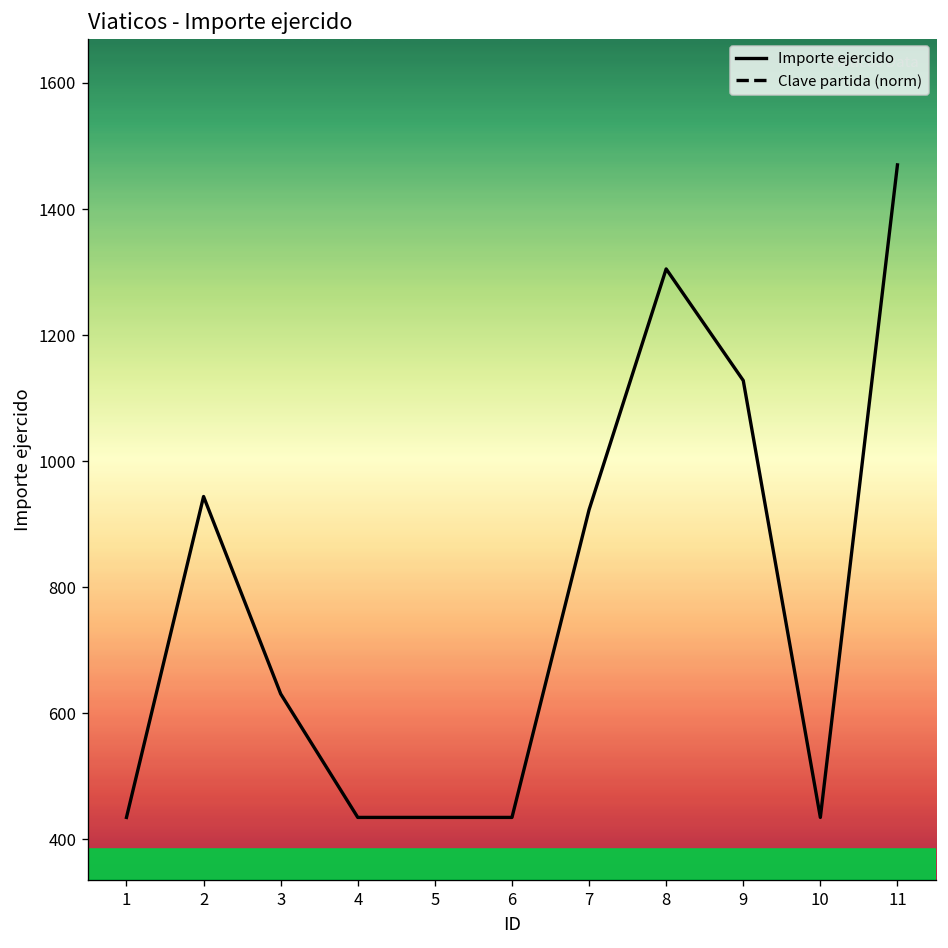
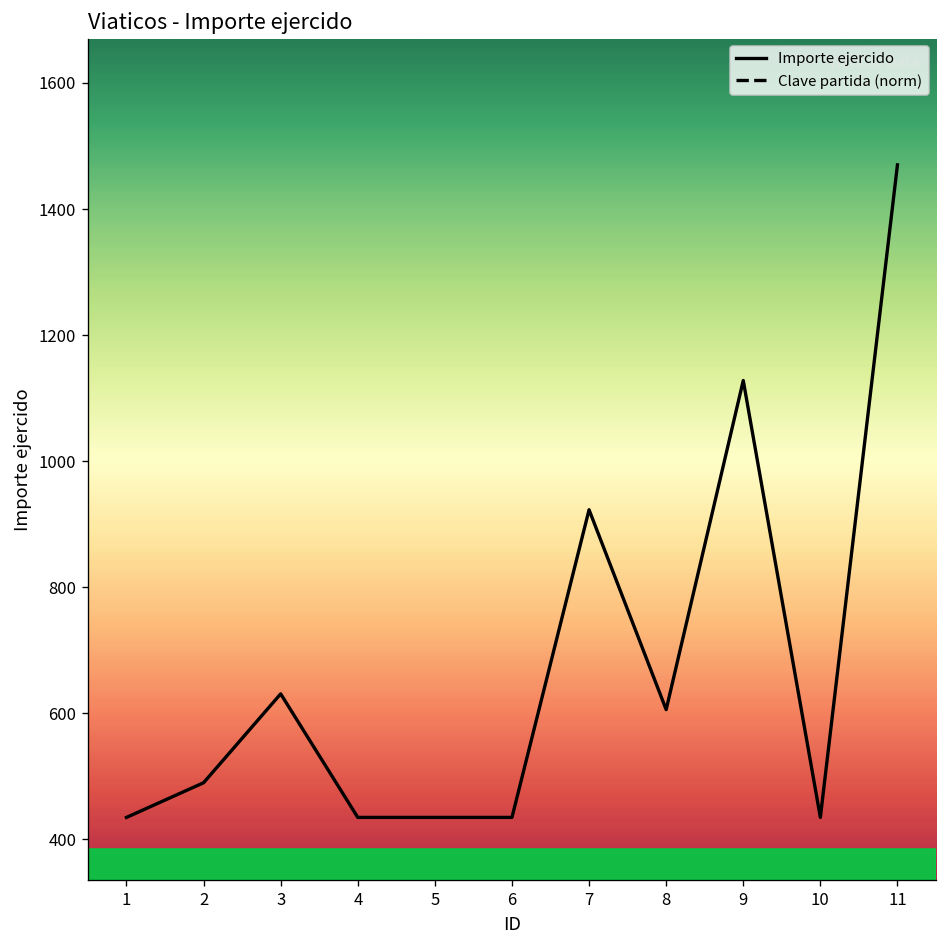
2: 940 -> 490
8: 1310 -> 610
